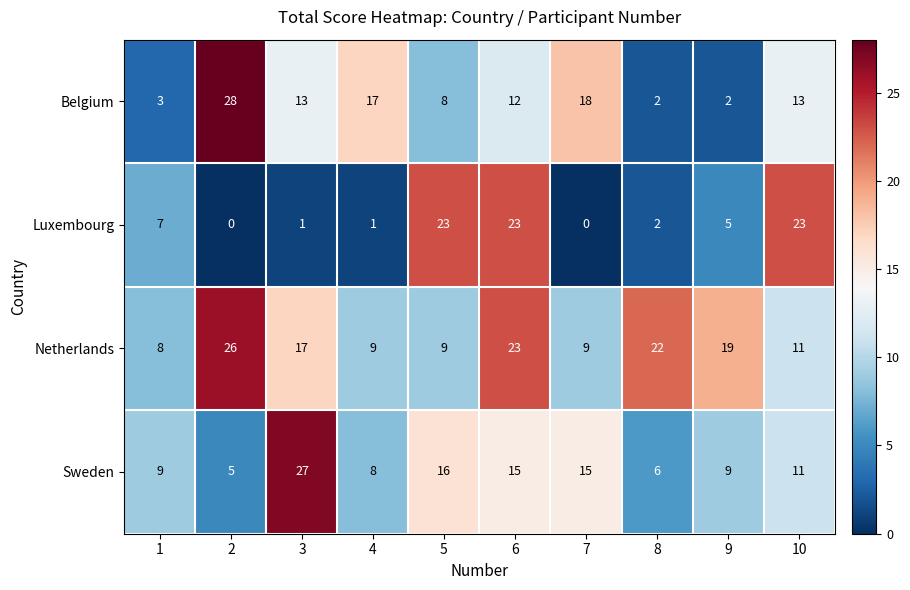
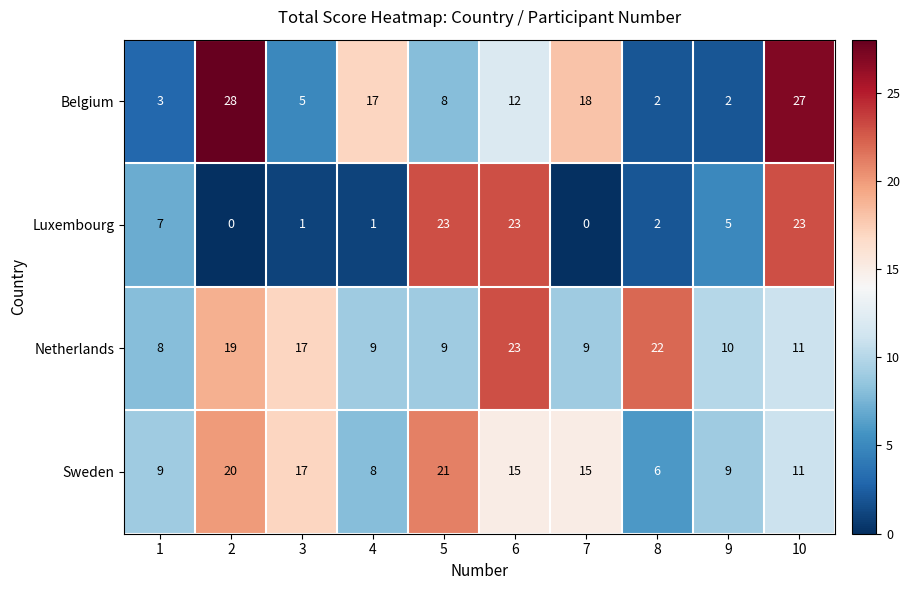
Belgium, 3: 13 -> 5
Belgium, 10: 13 -> 27
Netherlands, 2: 26 -> 19
Netherlands, 9: 19 -> 10
Sweden, 2: 5 -> 20
Sweden, 3: 27 -> 17
Sweden, 5: 16 -> 21
